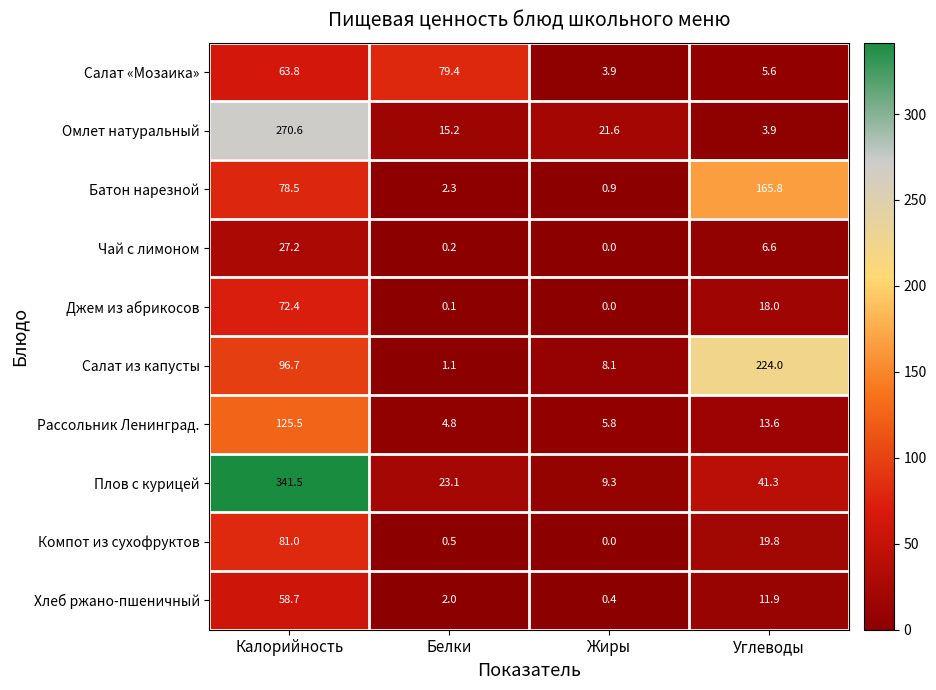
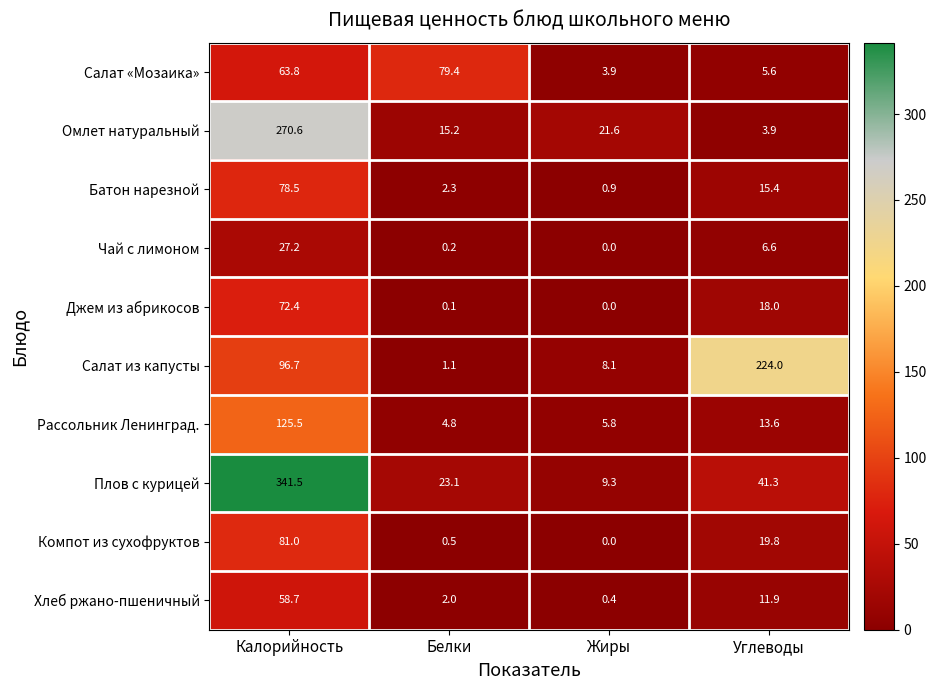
Батон нарезной, Углеводы: 165.8 -> 15.4
